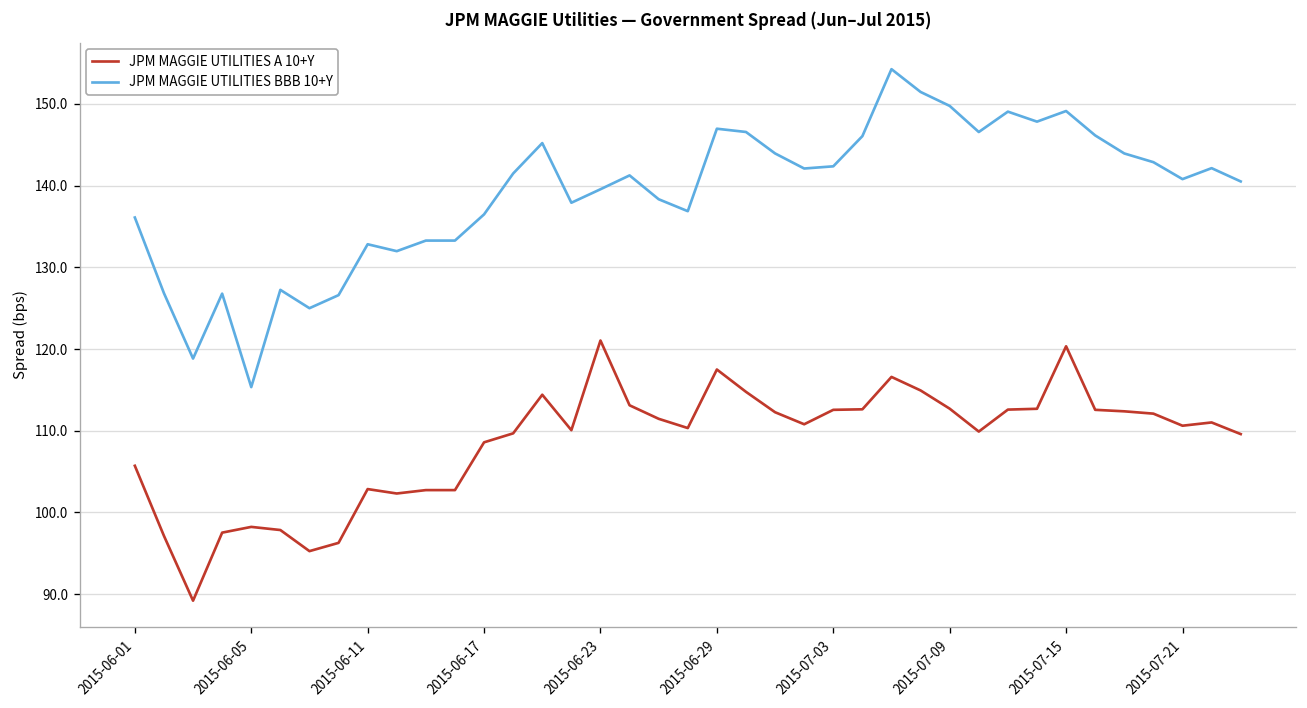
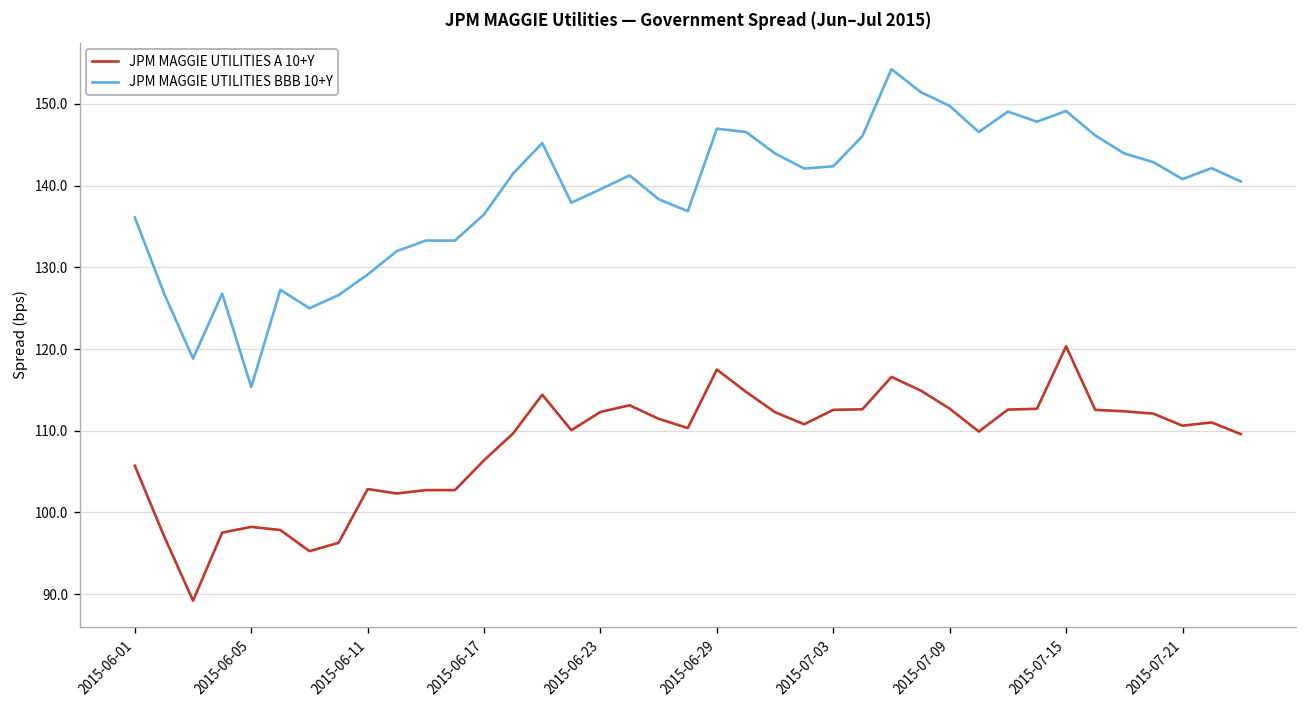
JPM MAGGIE UTILITIES BBB 10+Y, 2015-06-11: 133 -> 129
JPM MAGGIE UTILITIES A 10+Y, 2015-06-17: 109 -> 106
JPM MAGGIE UTILITIES A 10+Y, 2015-06-23: 121 -> 112
